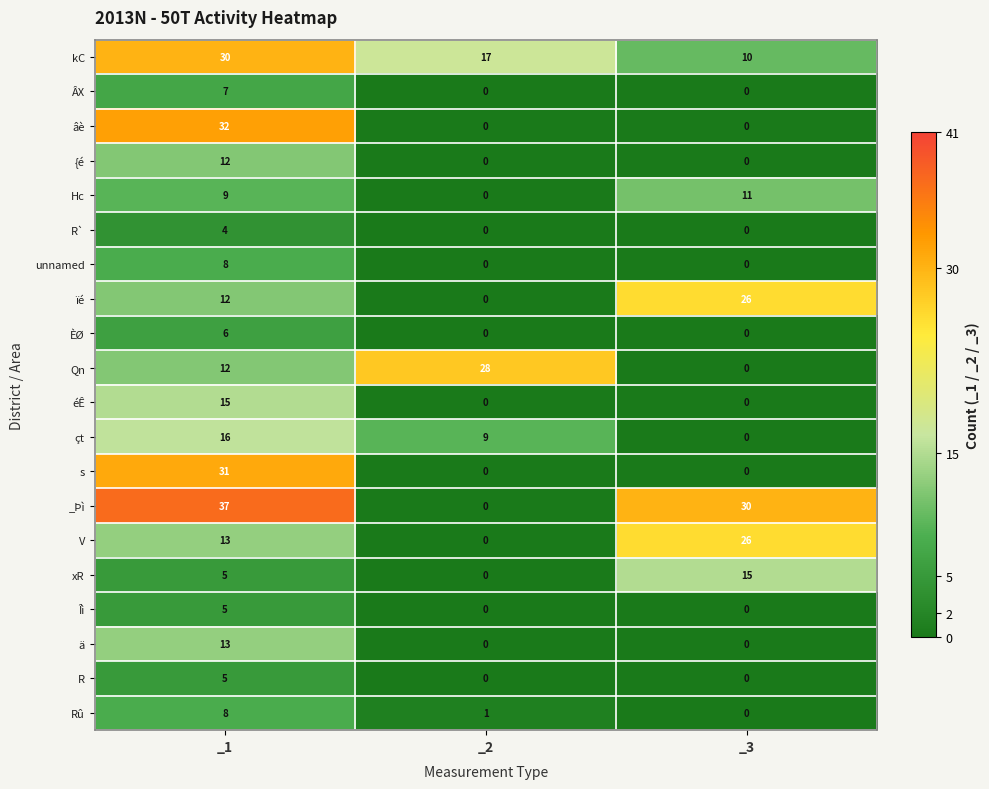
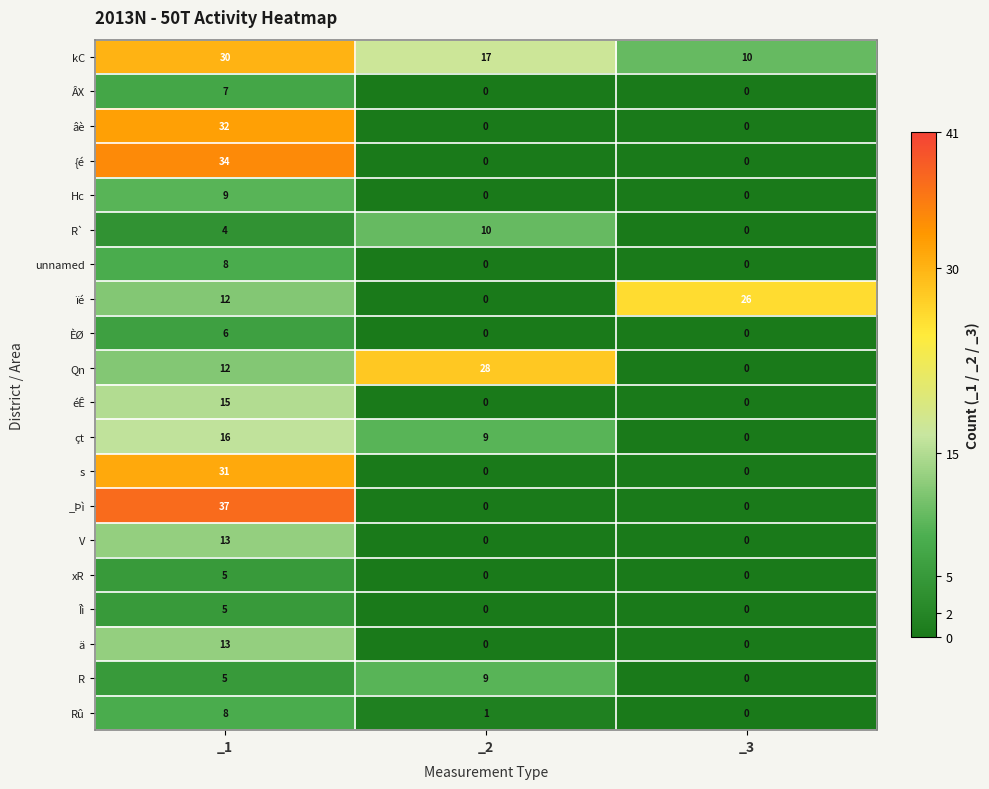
{é, _1: 12 -> 34
Hc, _3: 11 -> 0
R`, _2: 0 -> 10
_Þì, _3: 30 -> 0
V, _3: 26 -> 0
xR, _3: 15 -> 0
R, _2: 0 -> 9
